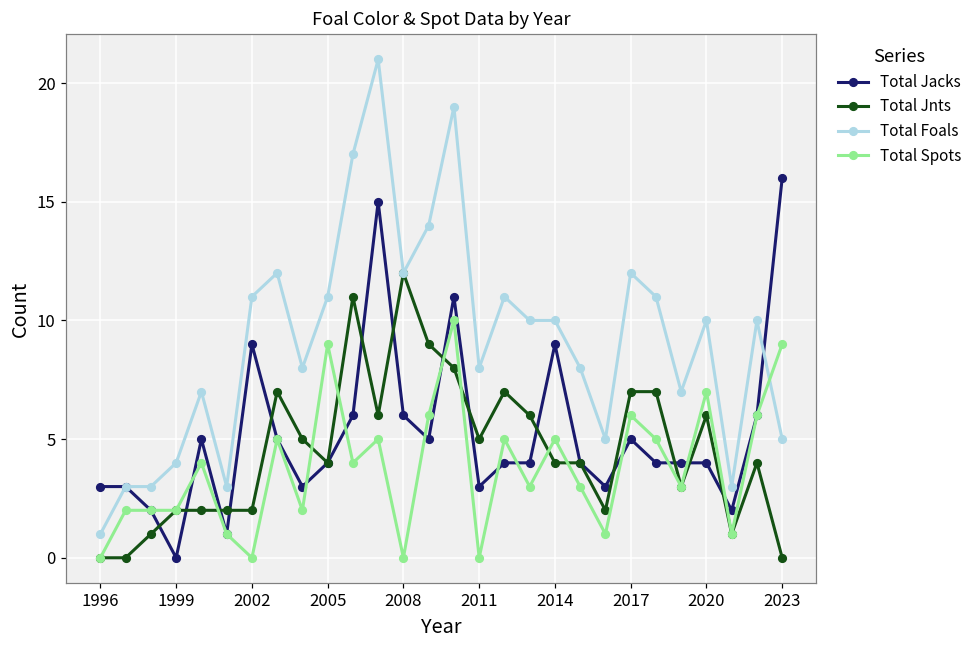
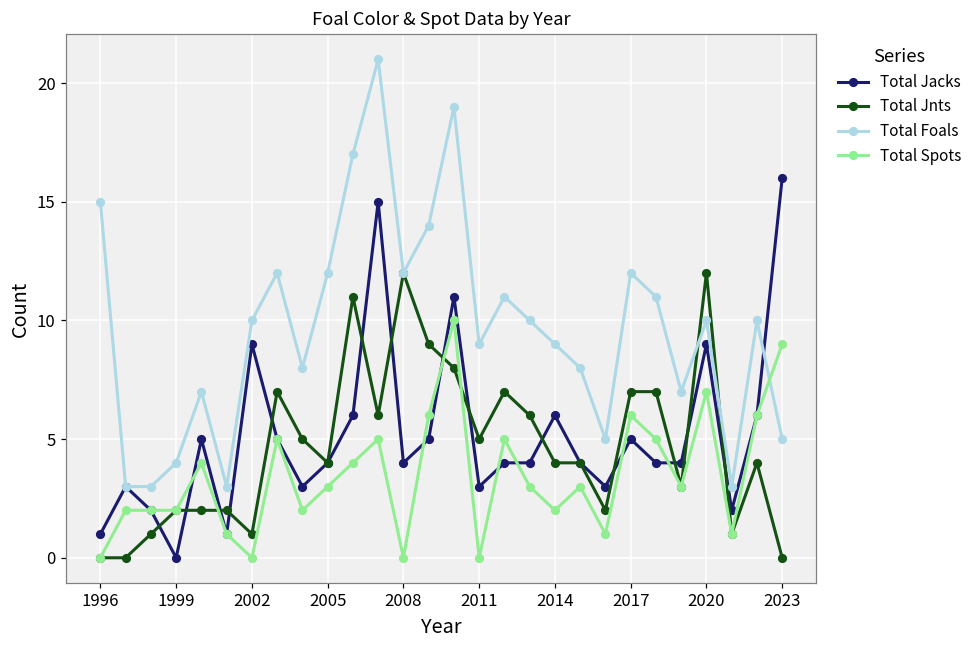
Total Jacks, 1996: 3 -> 1
Total Foals, 1996: 1 -> 15
Total Jnts, 2002: 2 -> 1
Total Foals, 2002: 11 -> 10
Total Foals, 2005: 11 -> 12
Total Spots, 2005: 9 -> 3
Total Jacks, 2008: 6 -> 4
Total Foals, 2011: 8 -> 9
Total Jacks, 2014: 9 -> 6
Total Foals, 2014: 10 -> 9
Total Spots, 2014: 5 -> 2
Total Jacks, 2020: 4 -> 9
Total Jnts, 2020: 6 -> 12
